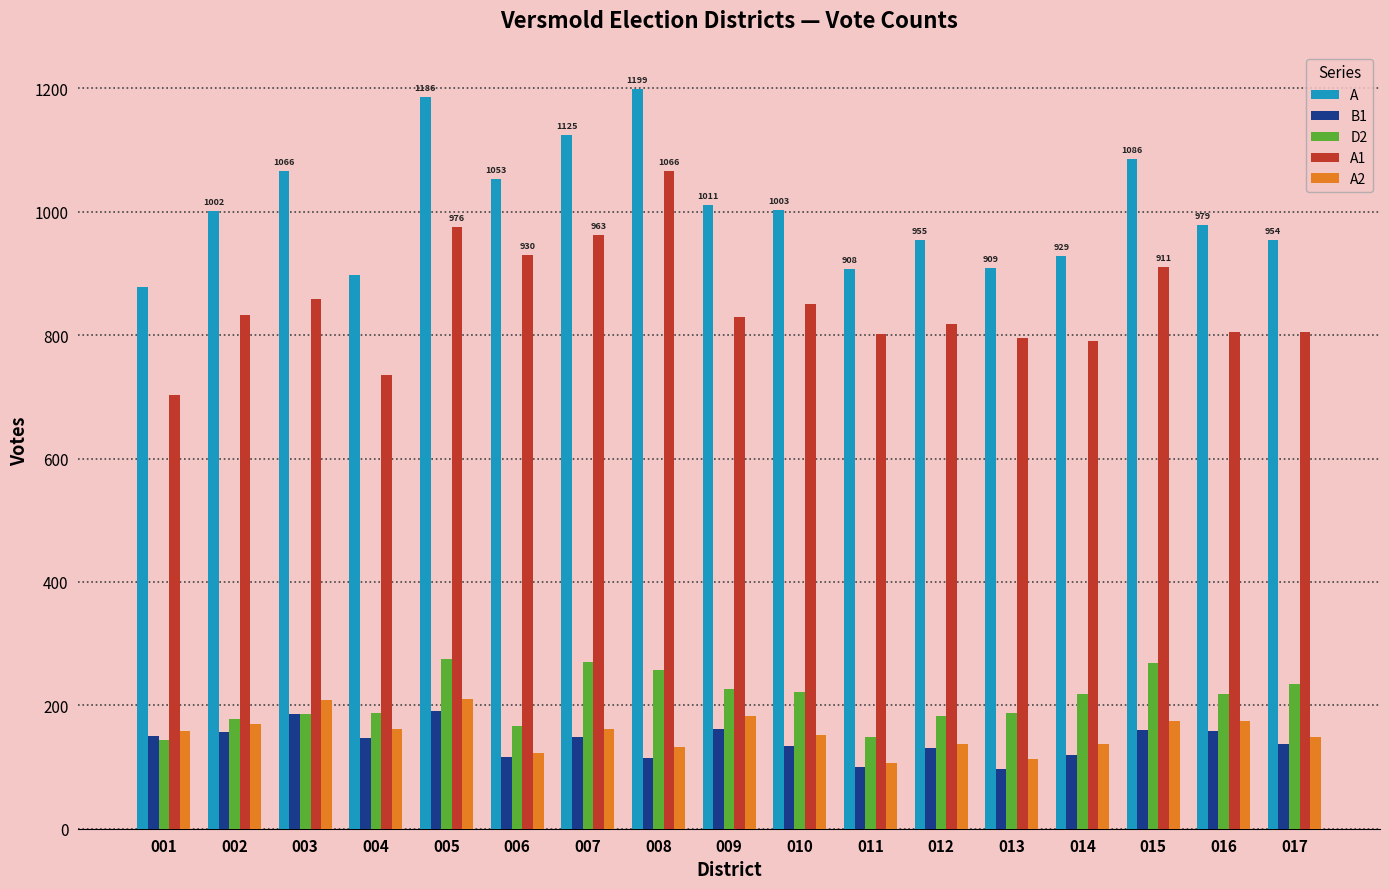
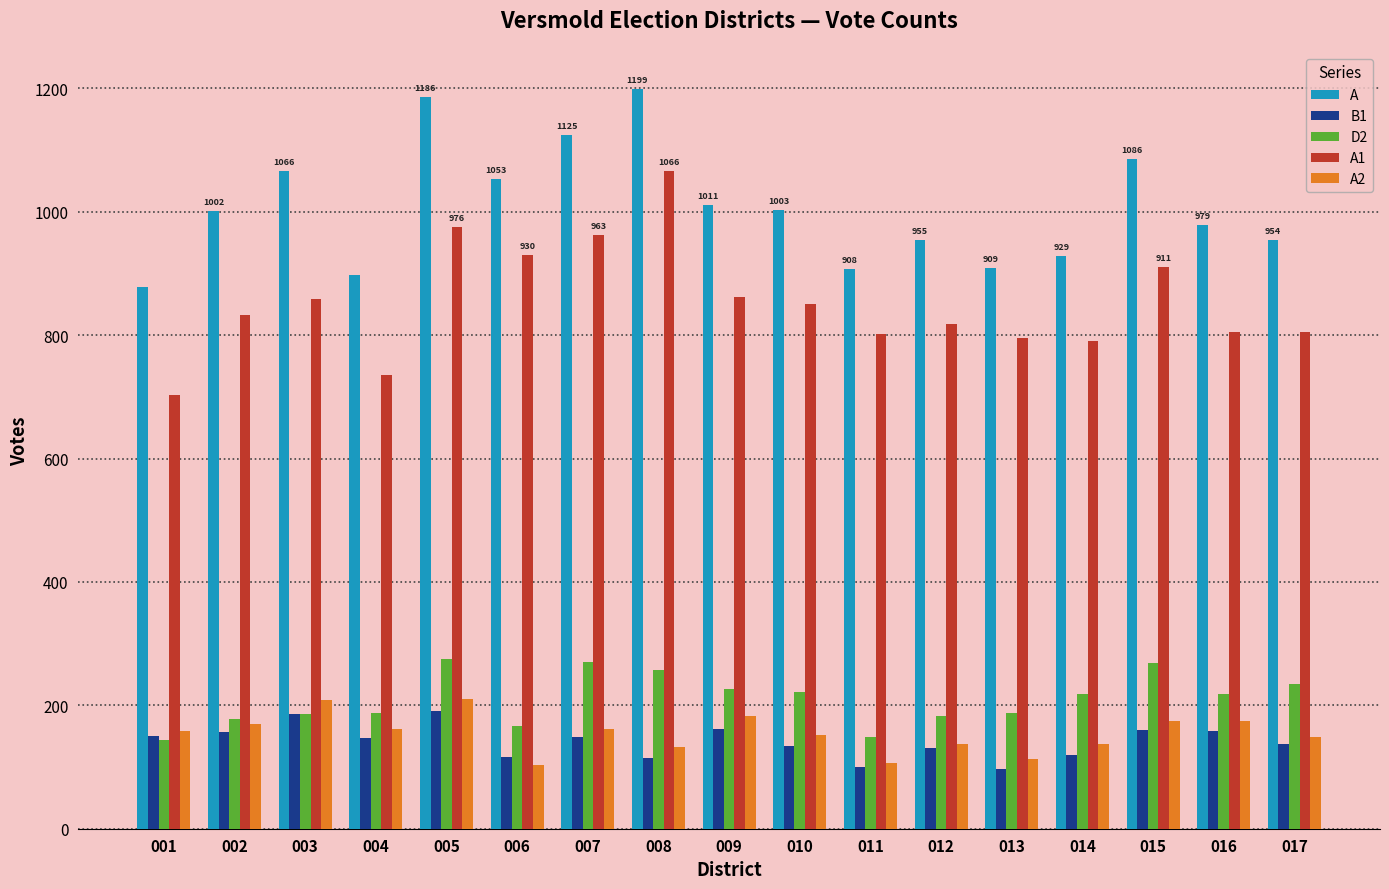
A2, 006: 120 -> 100
A1, 009: 830 -> 860
